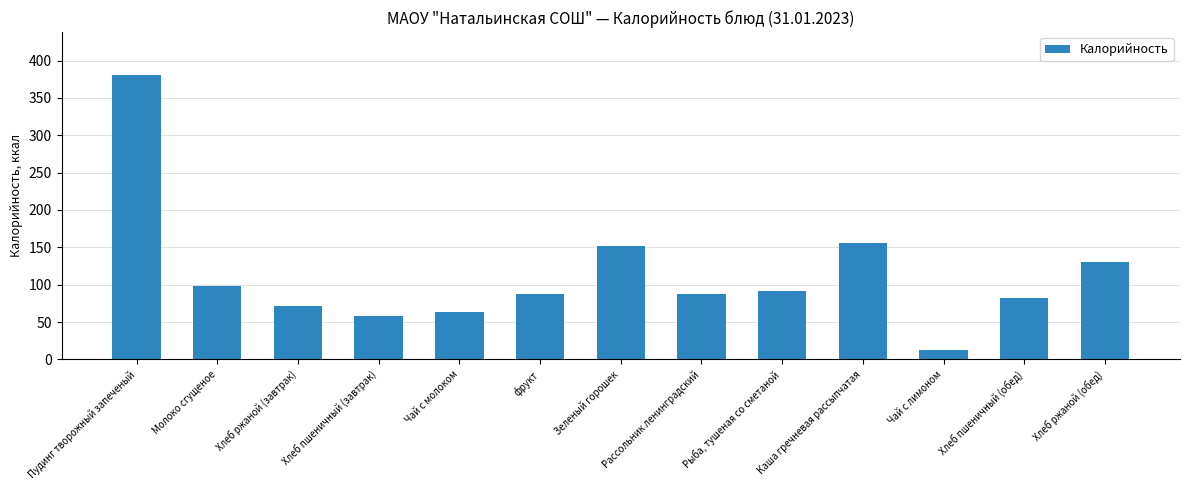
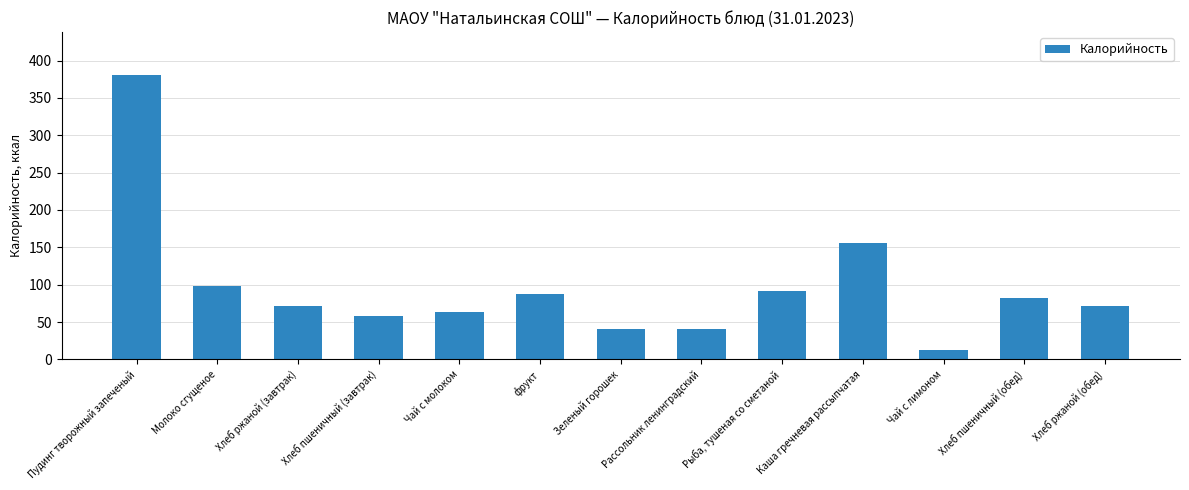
Зеленый горошек: 150 -> 40
Рассольник ленинградский: 90 -> 40
Хлеб ржаной (обед): 130 -> 70
